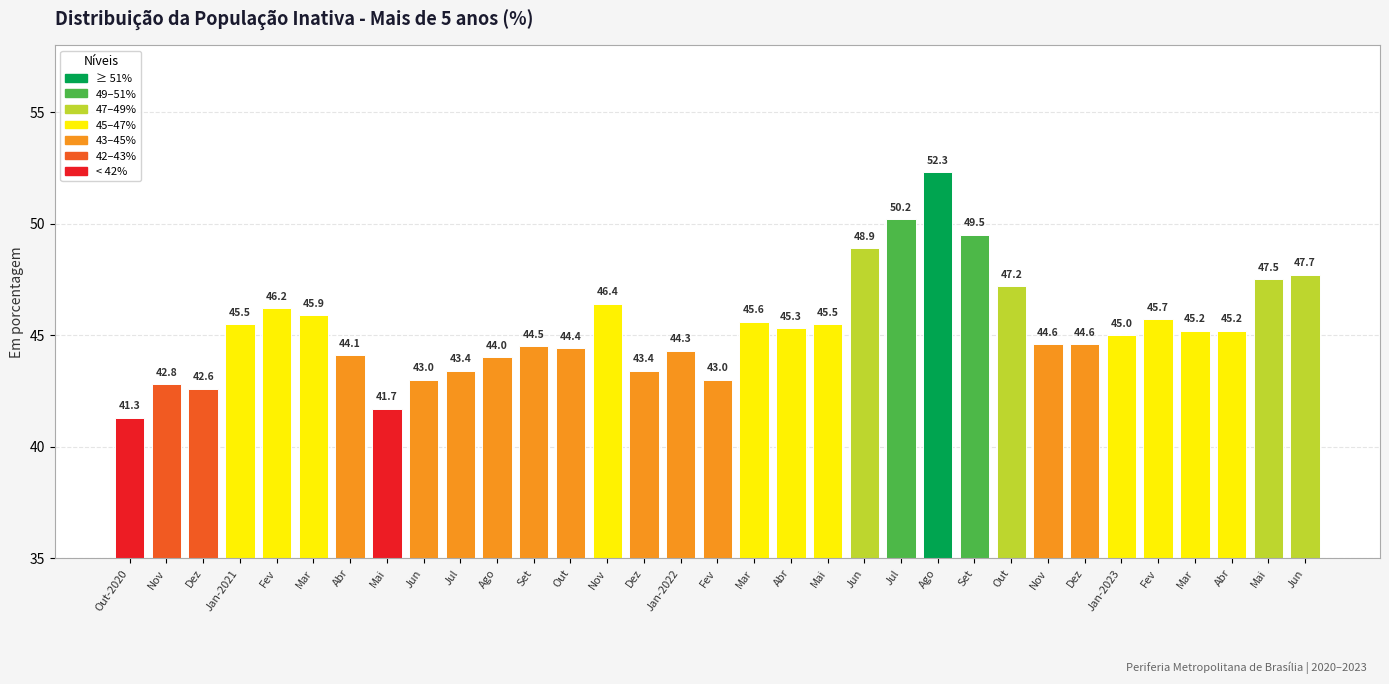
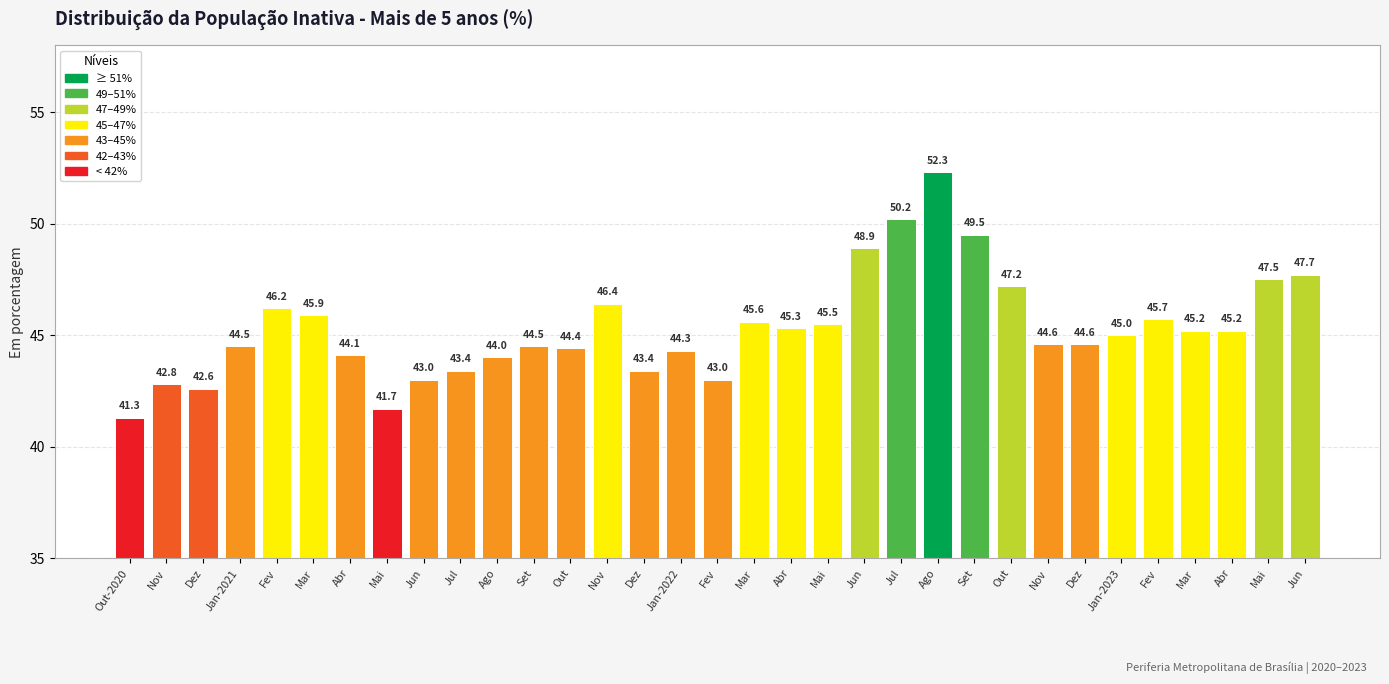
Jan-2021: 45.5 -> 44.5
